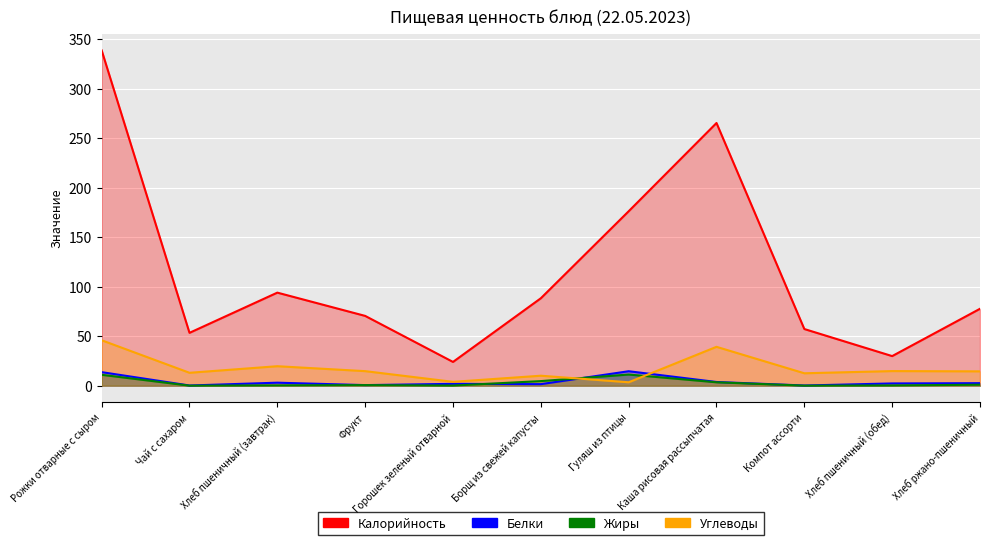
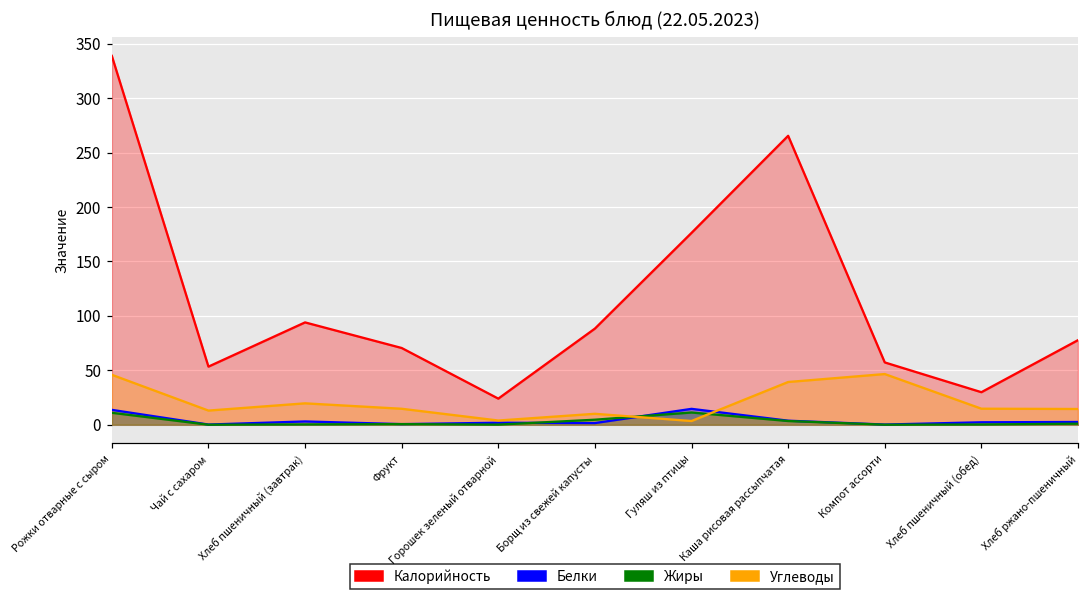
Углеводы, Компот ассорти: 10 -> 50
